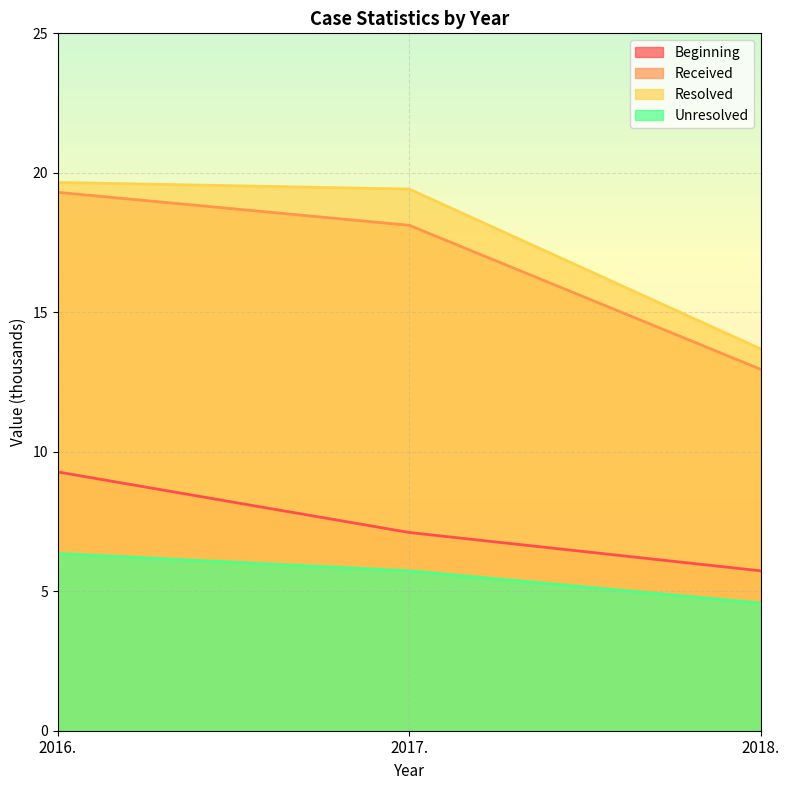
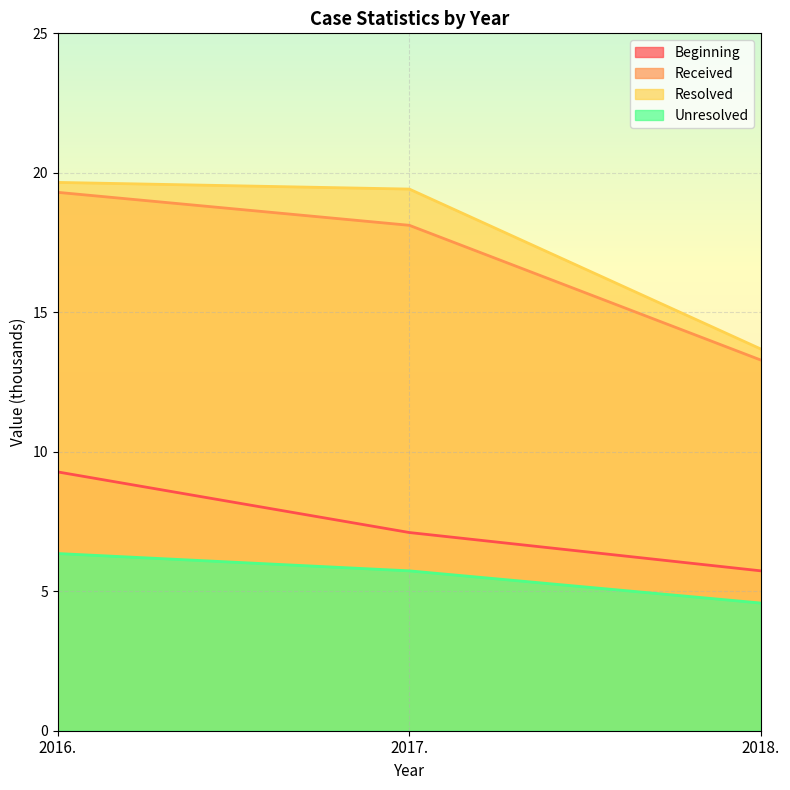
Received, 2018.: 13.0 -> 13.3
